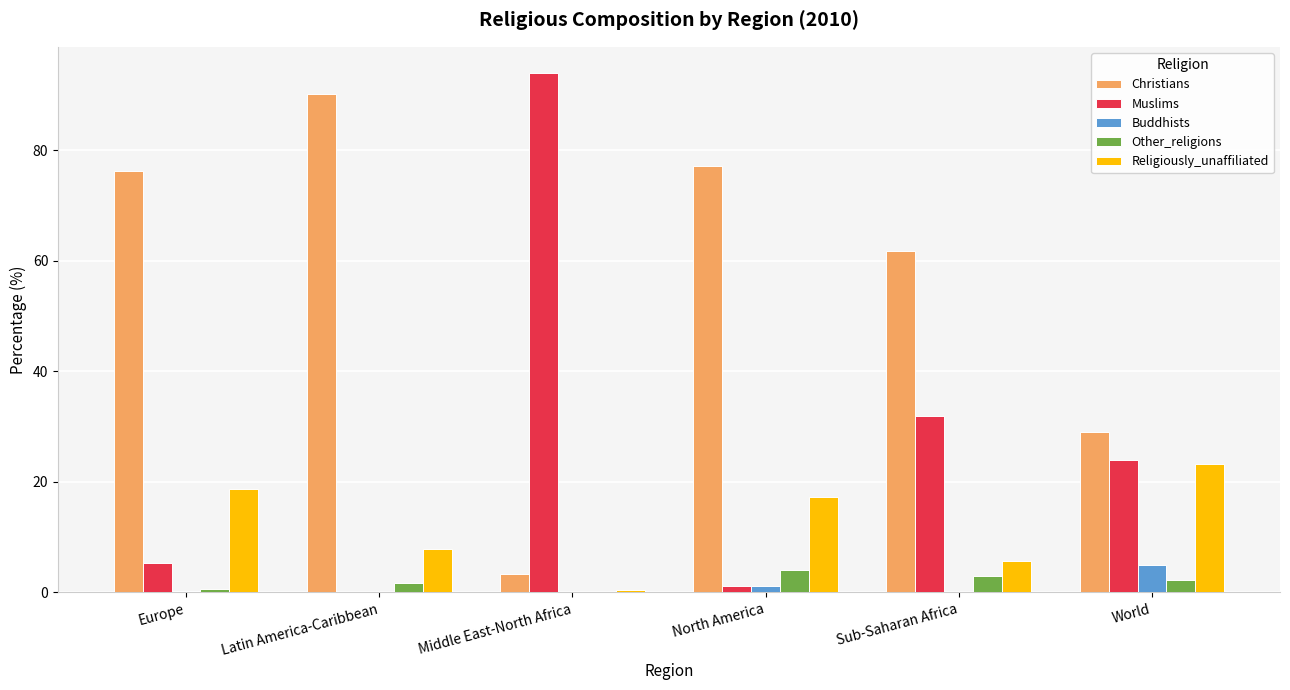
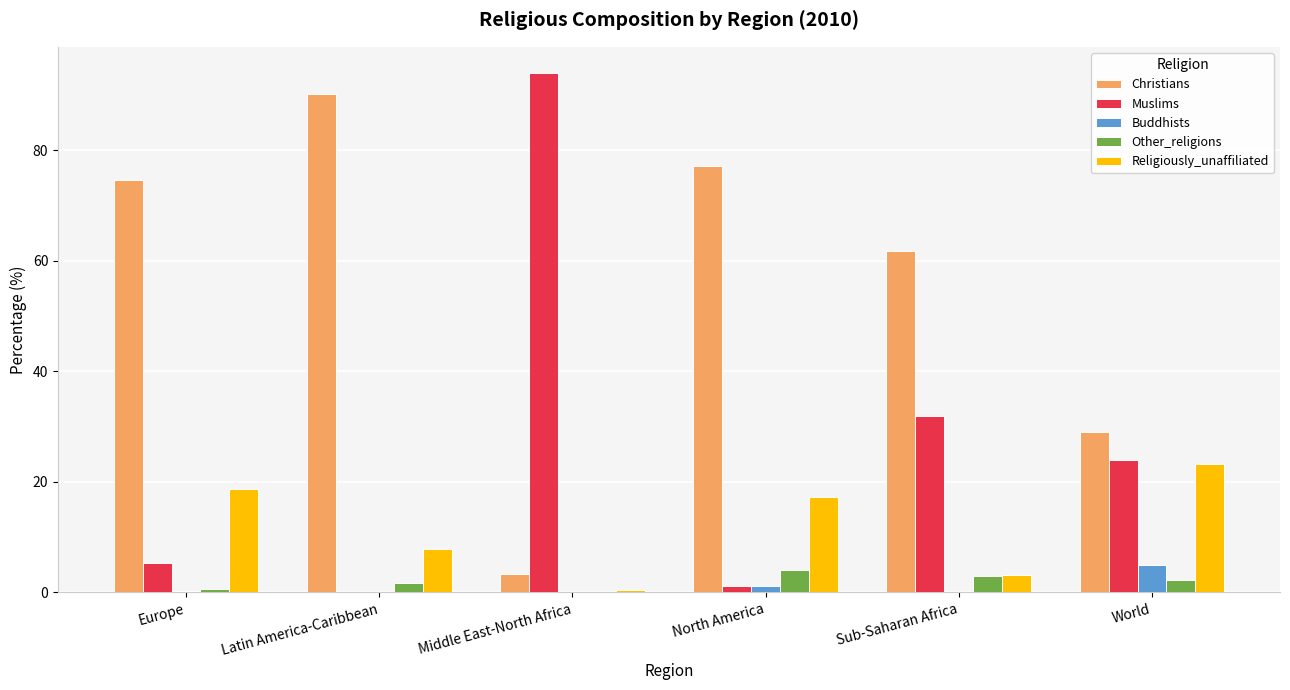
Christians, Europe: 76 -> 75
Religiously_unaffiliated, Sub-Saharan Africa: 6 -> 3
